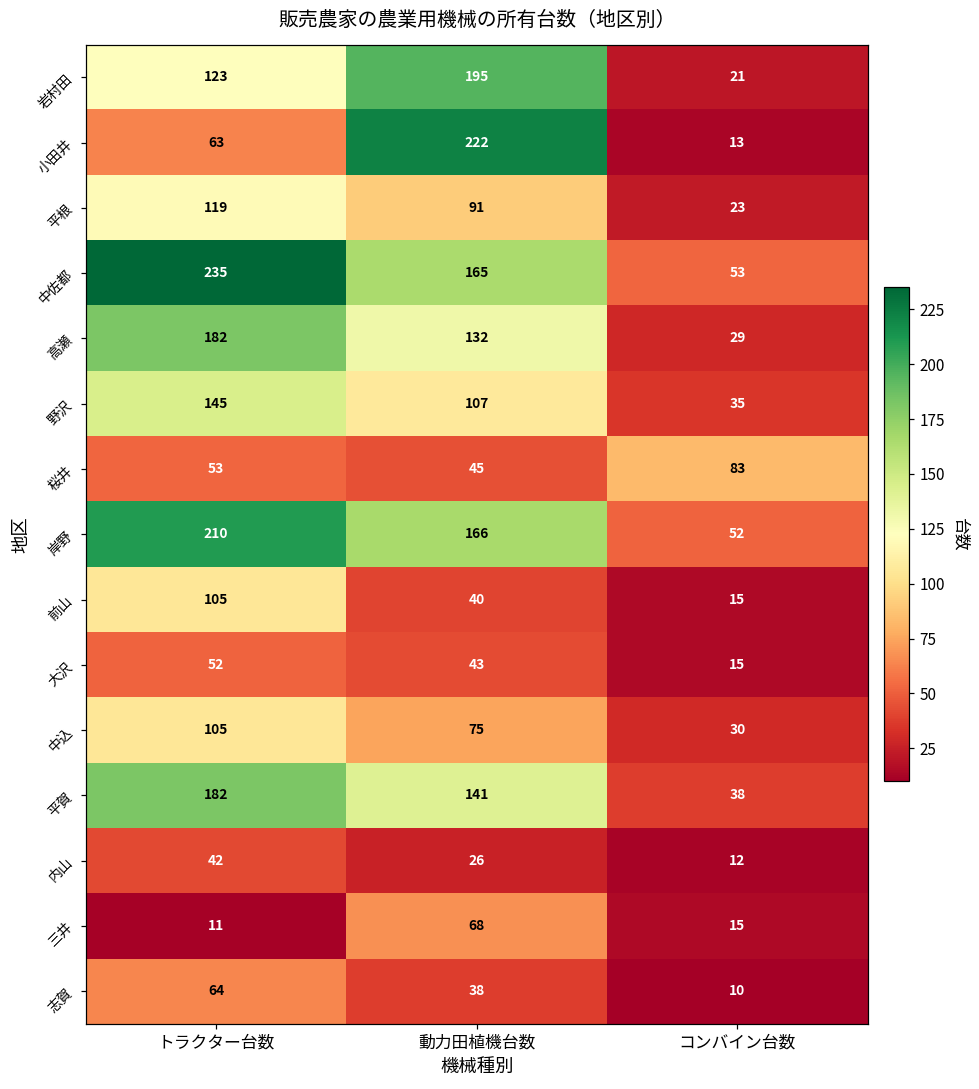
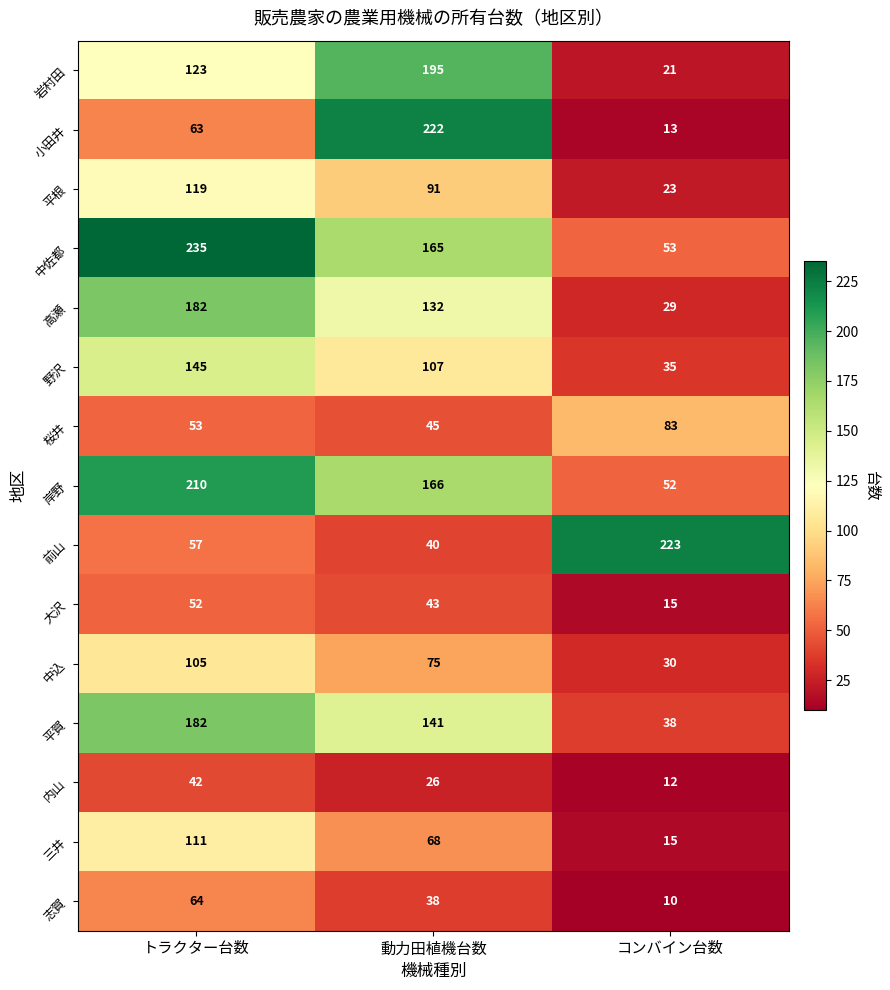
前山, トラクター台数: 105 -> 57
前山, コンバイン台数: 15 -> 223
三井, トラクター台数: 11 -> 111
